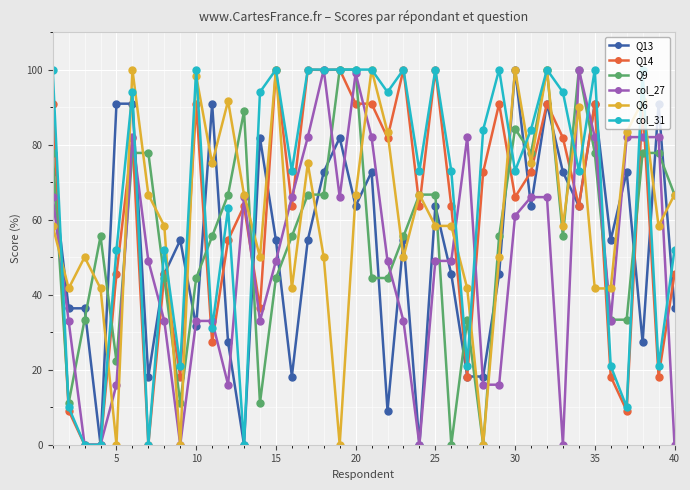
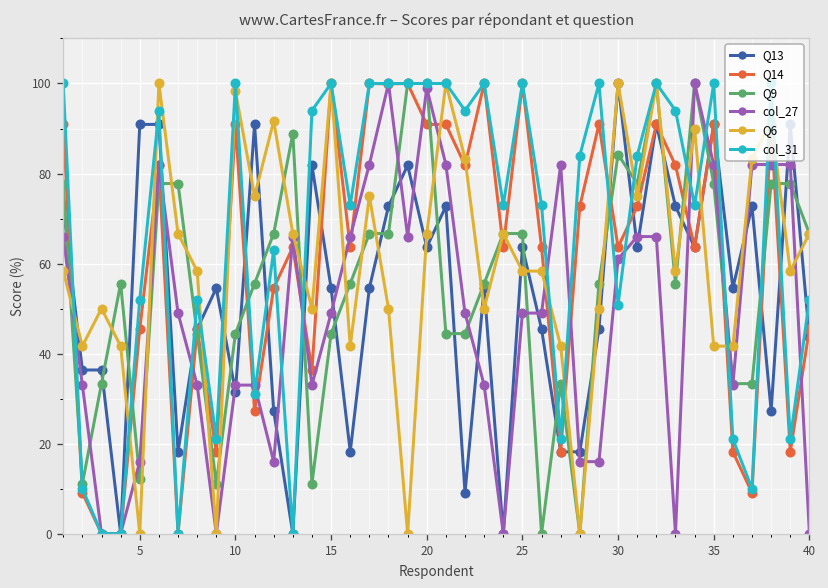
Q9, 5: 22 -> 12
Q14, 30: 66 -> 64
col_31, 30: 73 -> 51
Q13, 40: 36 -> 44
